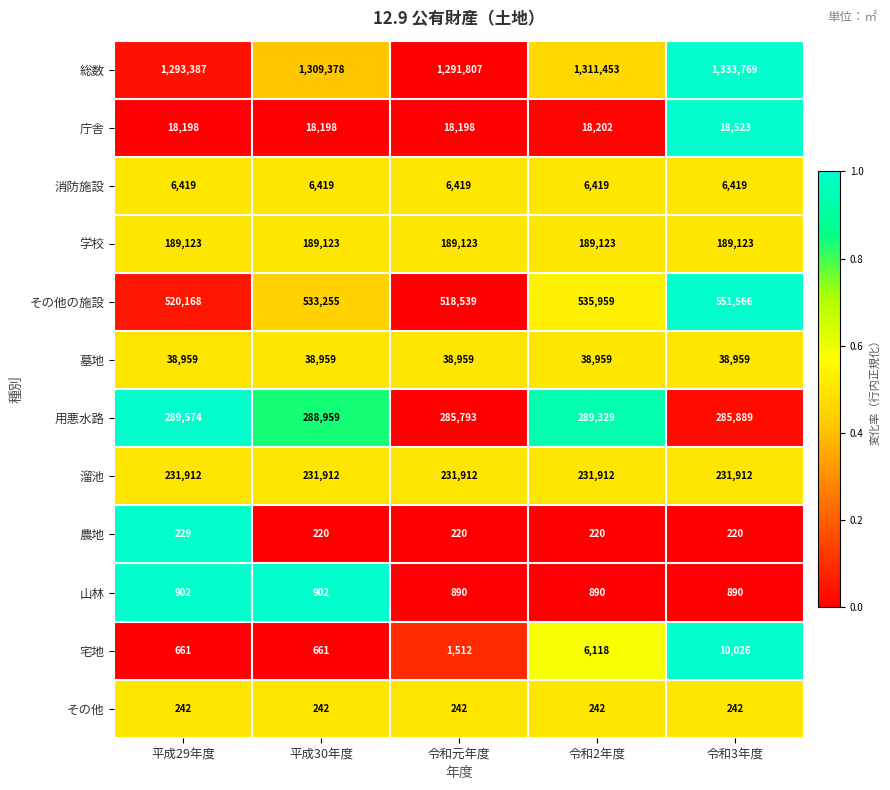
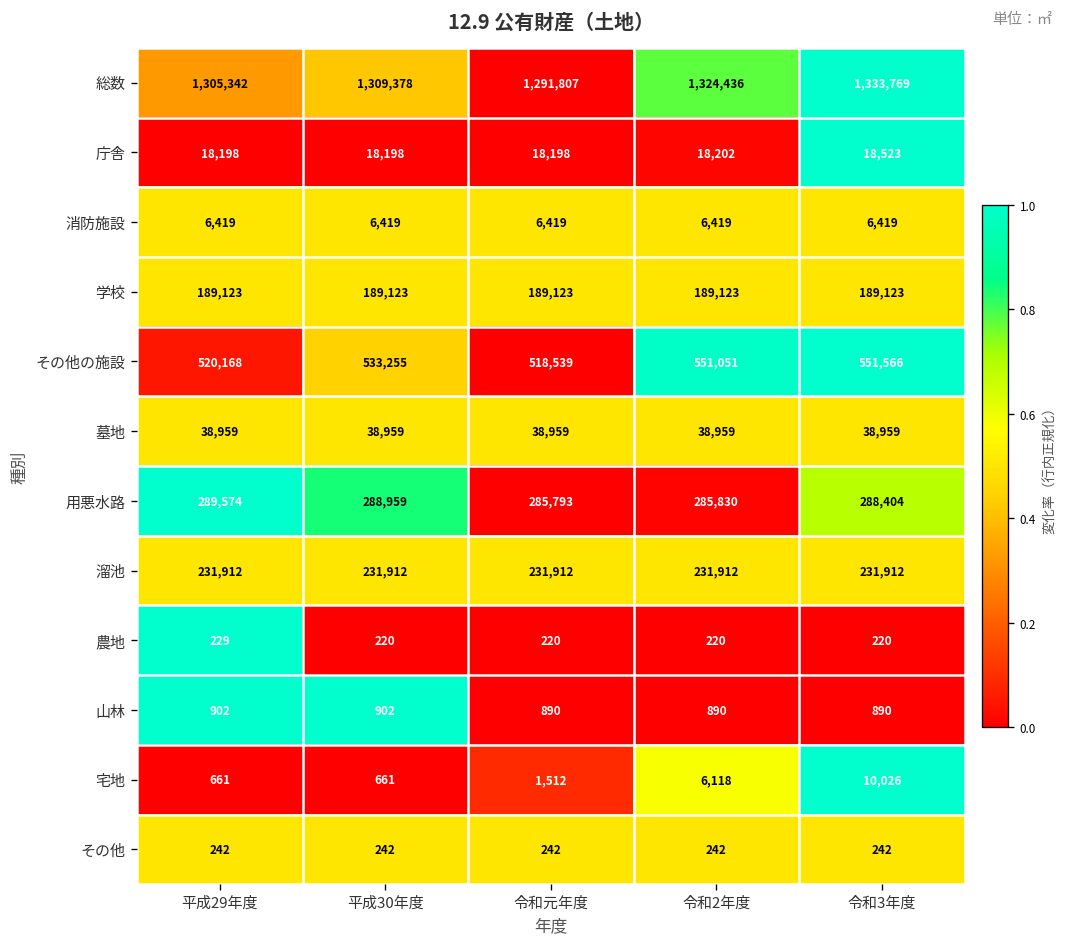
総数, 平成29年度: 1,293,387 -> 1,305,342
総数, 令和2年度: 1,311,453 -> 1,324,436
その他の施設, 令和2年度: 535,959 -> 551,051
用悪水路, 令和2年度: 289,329 -> 285,830
用悪水路, 令和3年度: 285,889 -> 288,404
